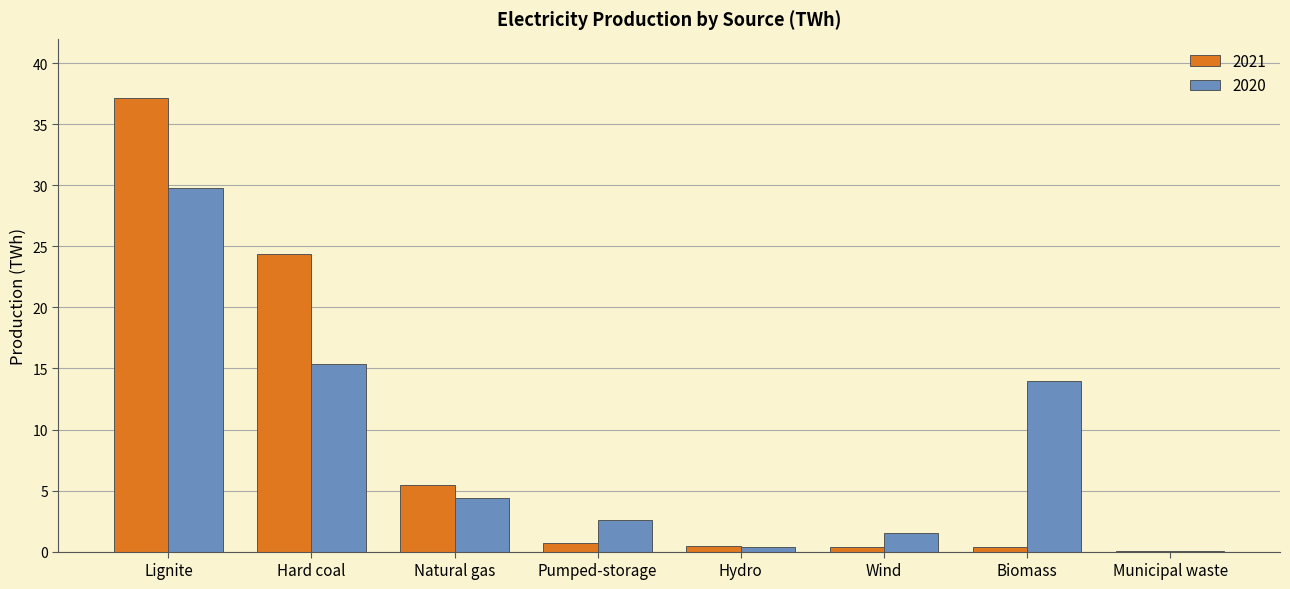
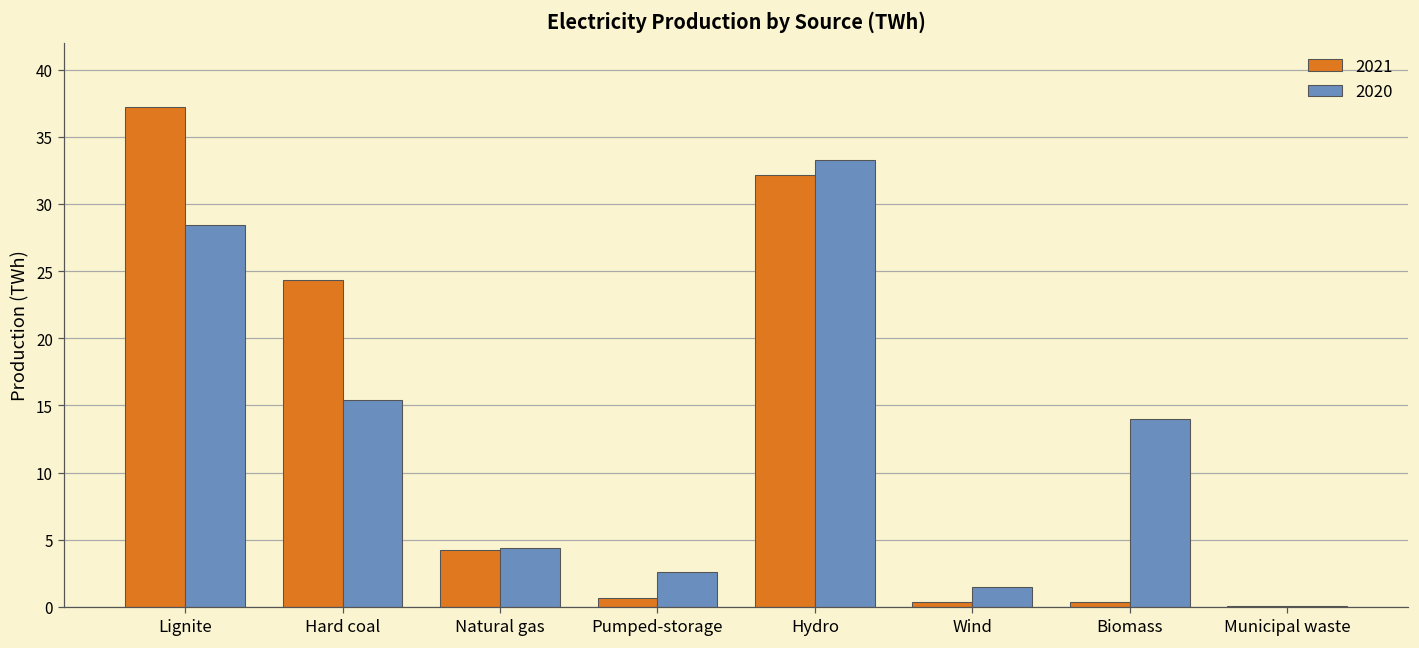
2020, Lignite: 29.8 -> 28.4
2021, Natural gas: 5.5 -> 4.2
2021, Hydro: 0.5 -> 32.1
2020, Hydro: 0.4 -> 33.3
